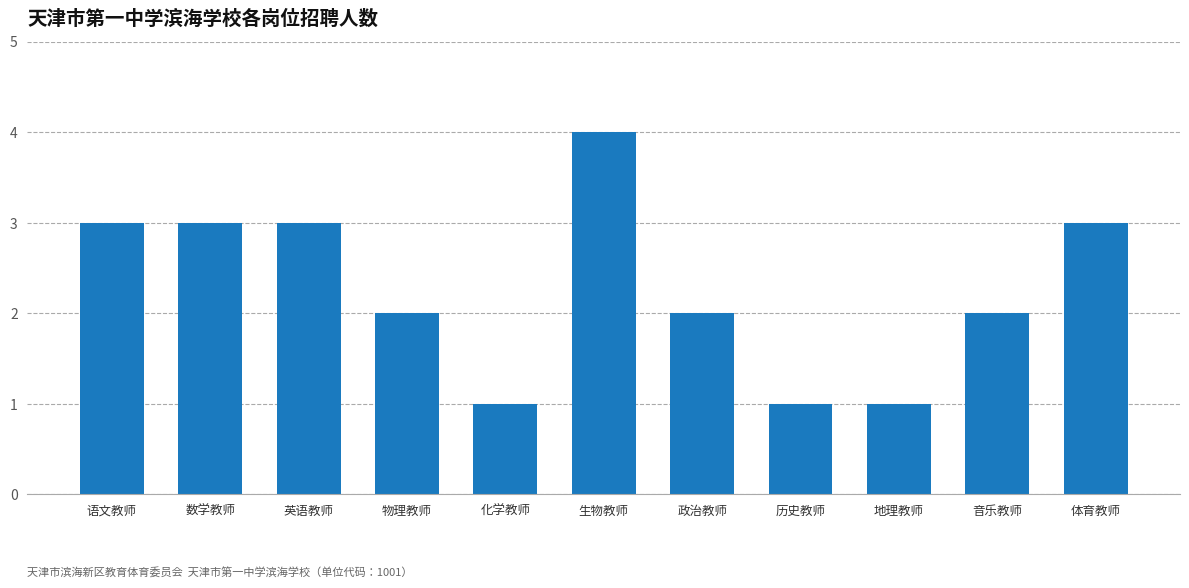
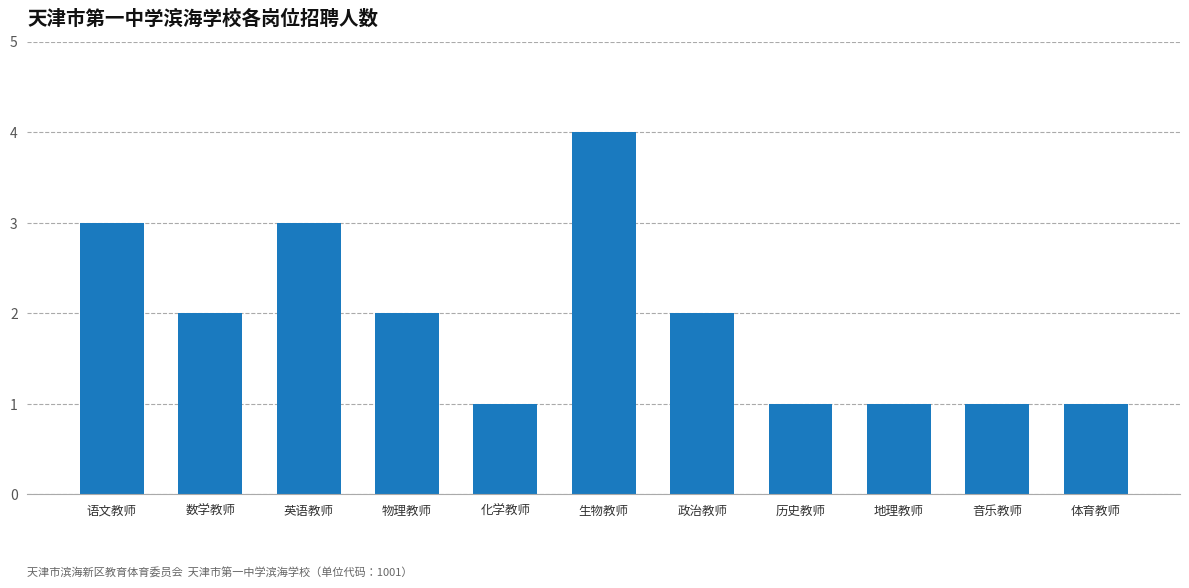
数学教师: 3 -> 2
音乐教师: 2 -> 1
体育教师: 3 -> 1
